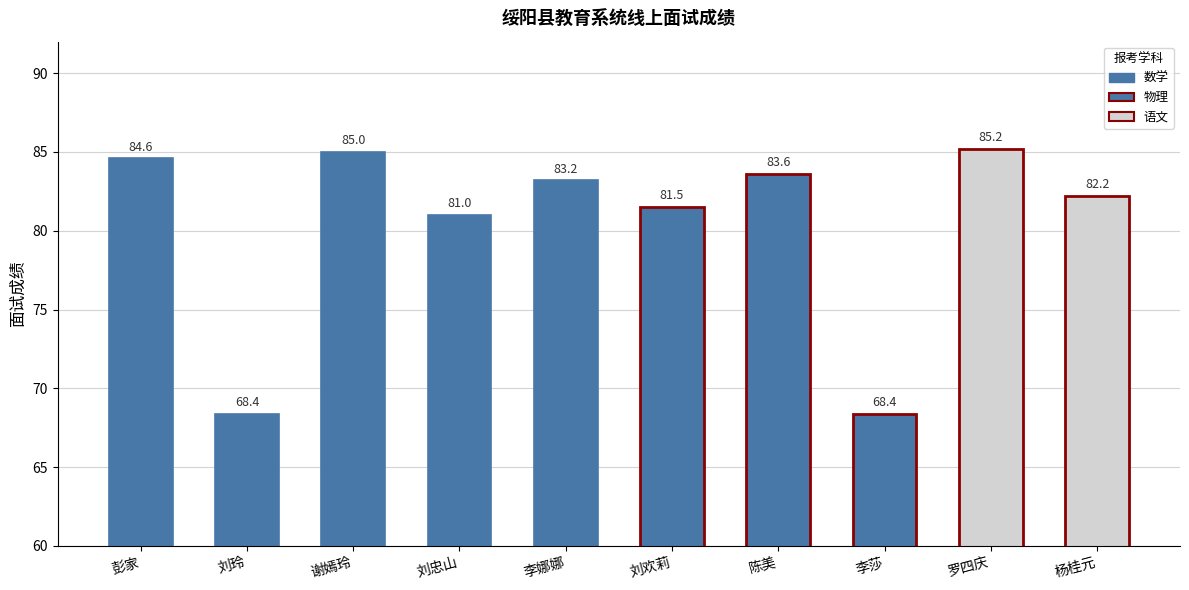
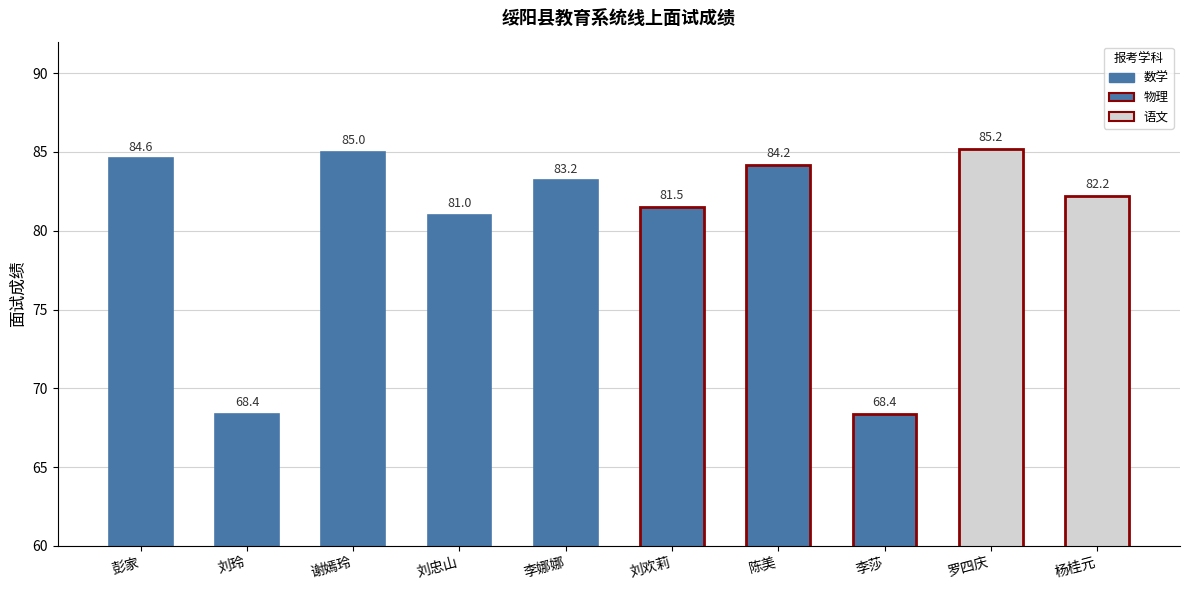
陈美: 83.6 -> 84.2
